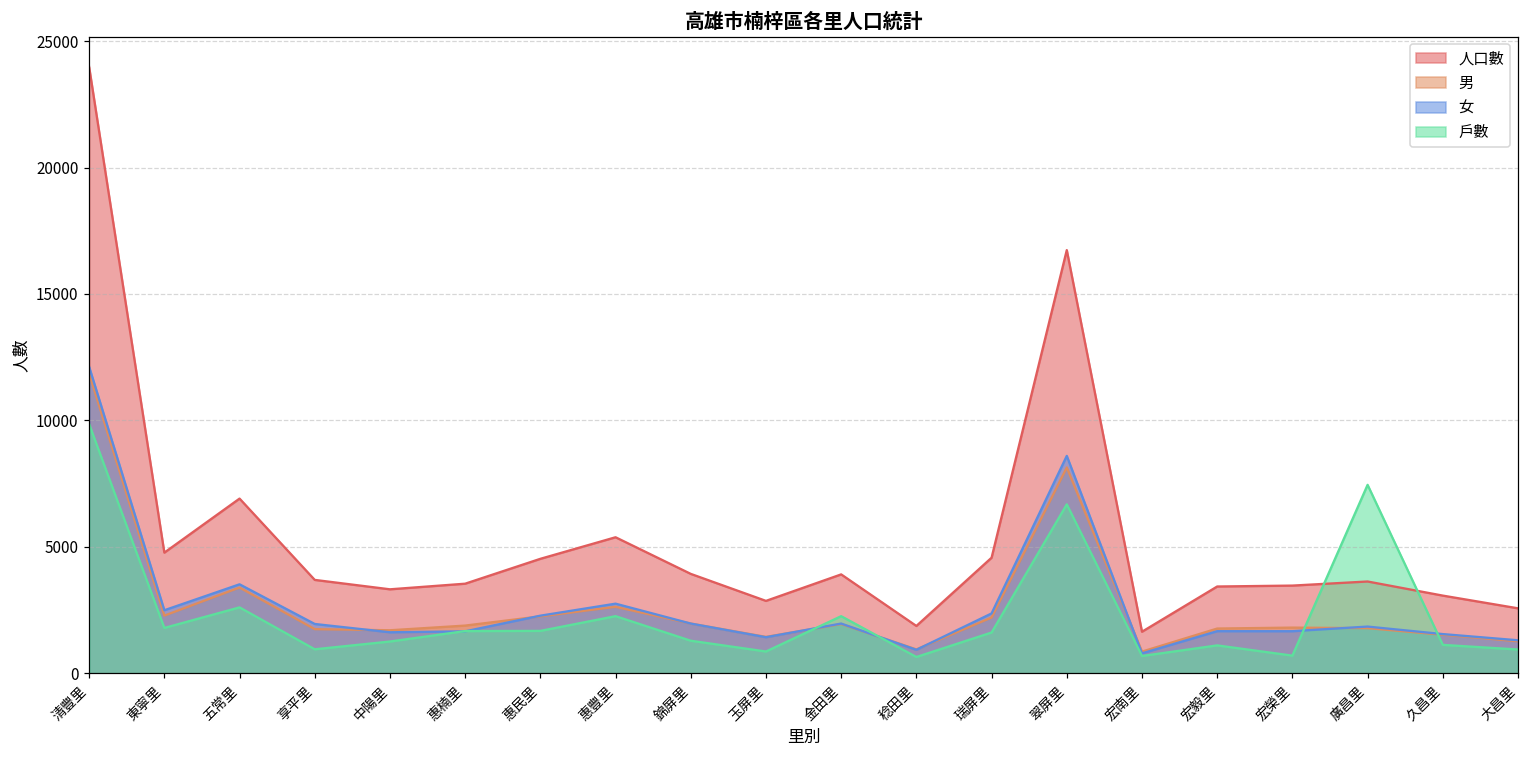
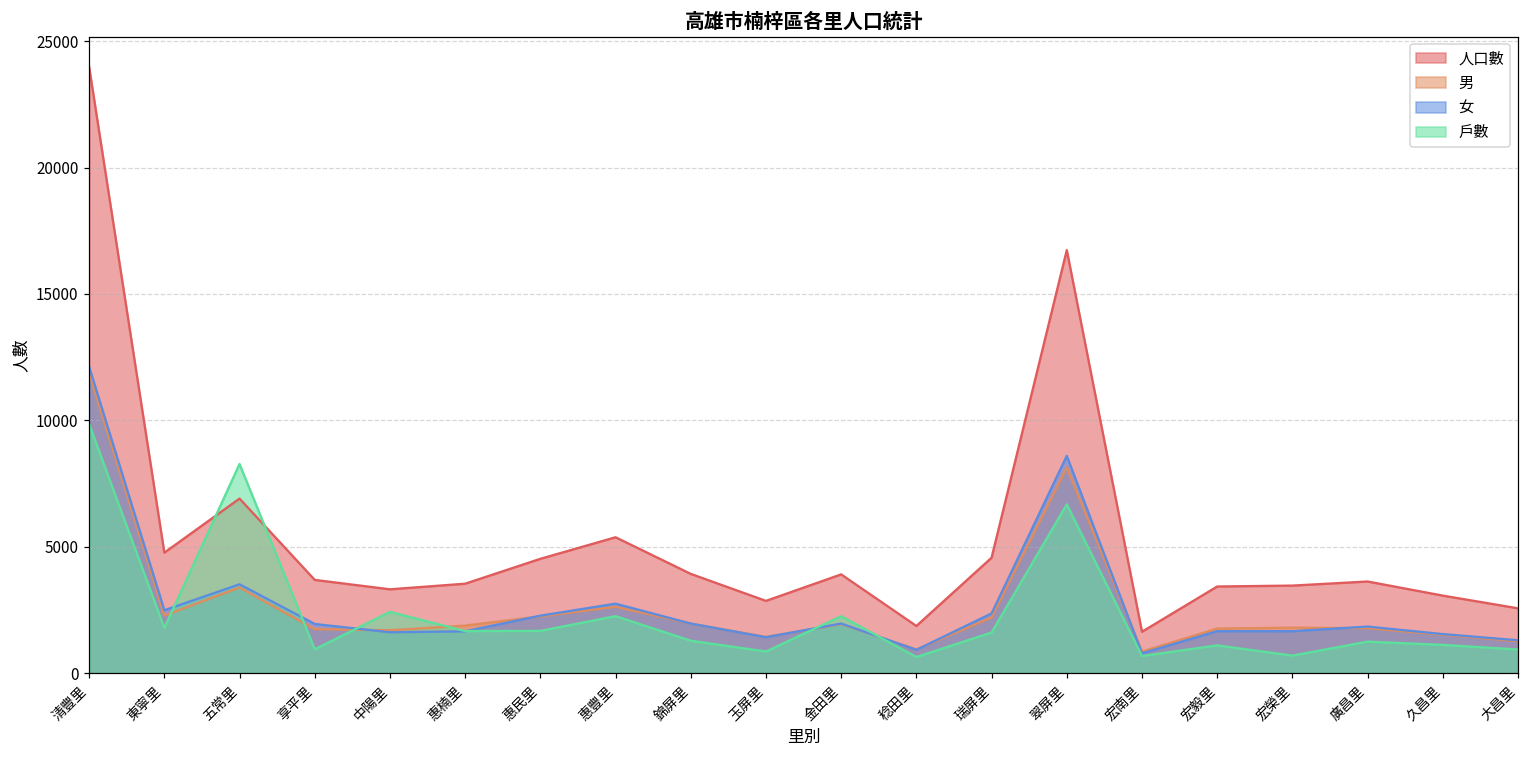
戶數, 五常里: 2600 -> 8300
戶數, 中陽里: 1300 -> 2400
戶數, 廣昌里: 7500 -> 1200
